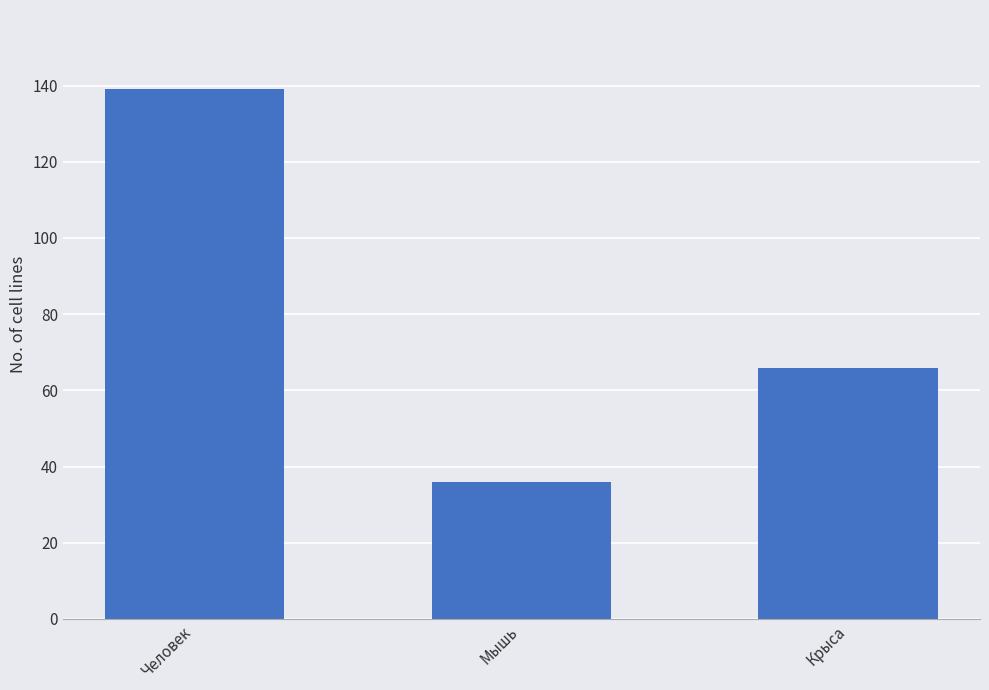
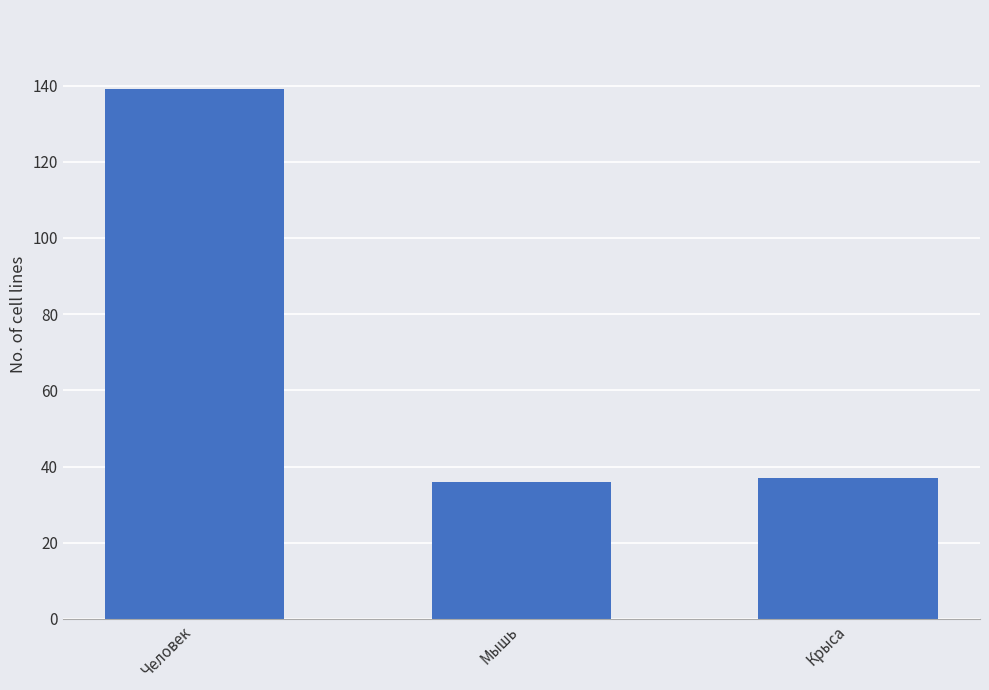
Крыса: 66 -> 37
